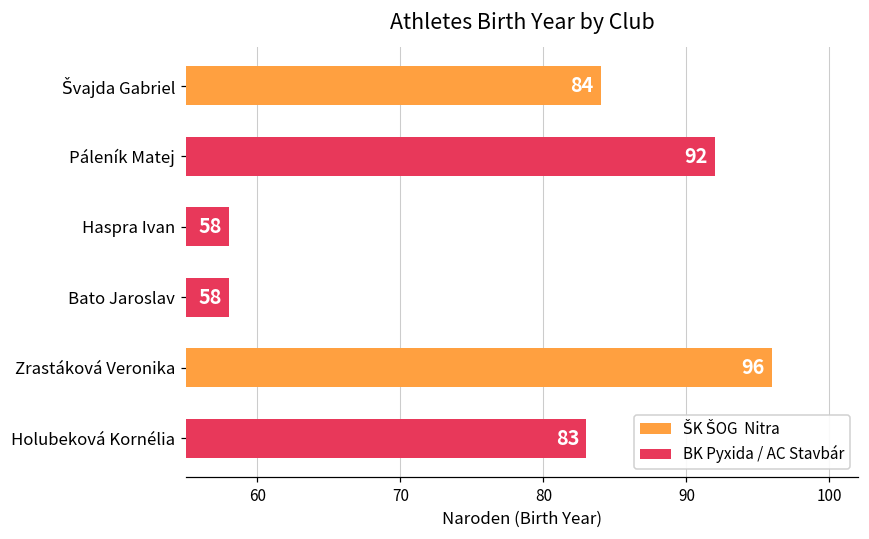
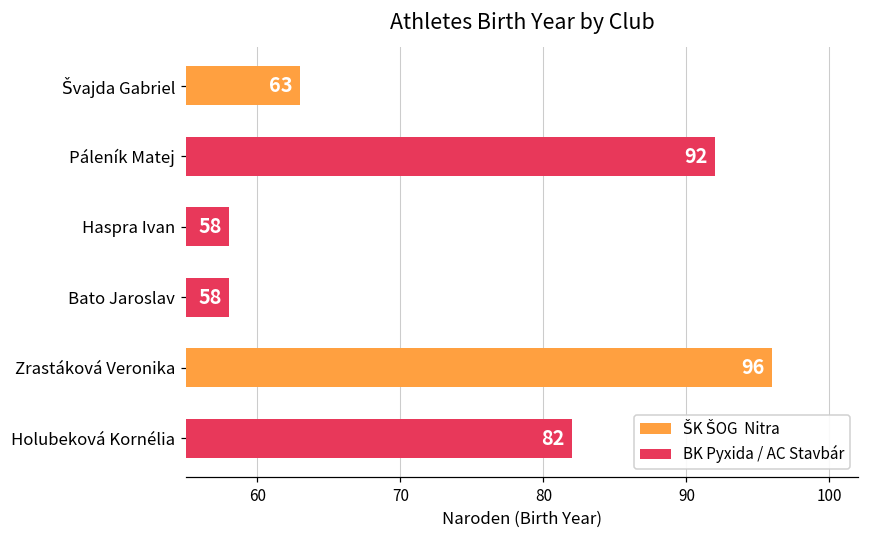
Švajda Gabriel: 84 -> 63
Holubeková Kornélia: 83 -> 82
